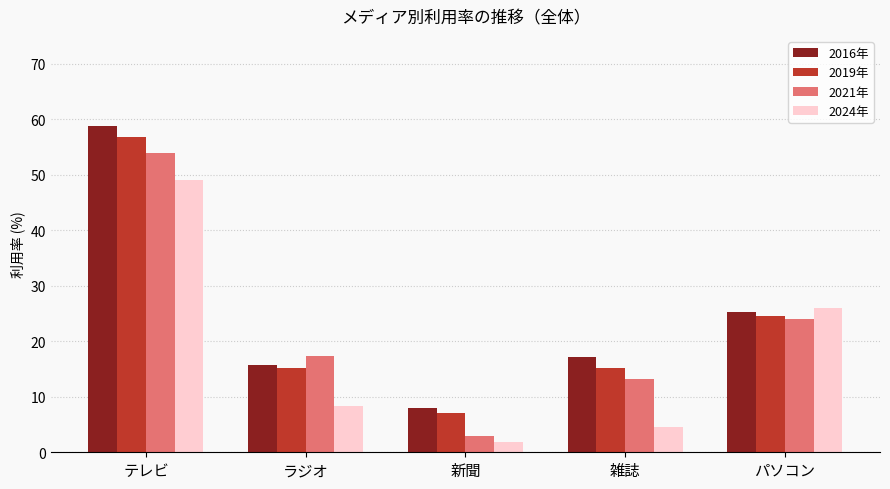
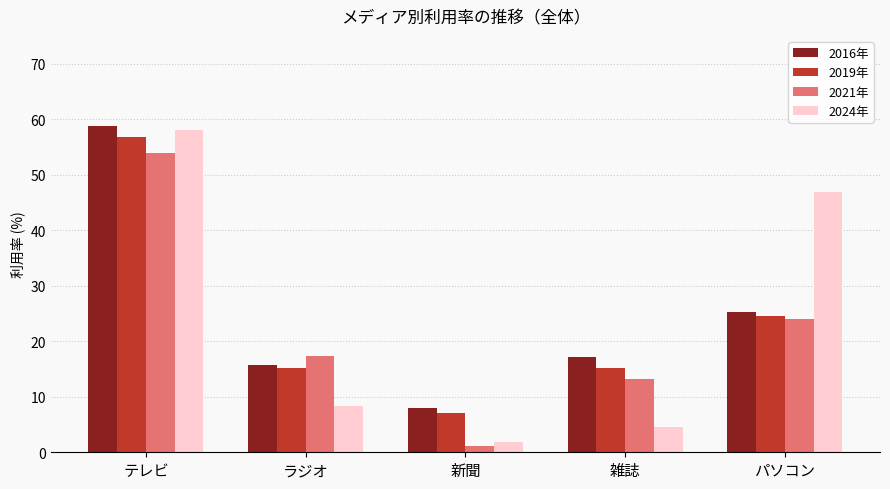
2024年, テレビ: 49 -> 58
2021年, 新聞: 3 -> 1
2024年, パソコン: 26 -> 47
